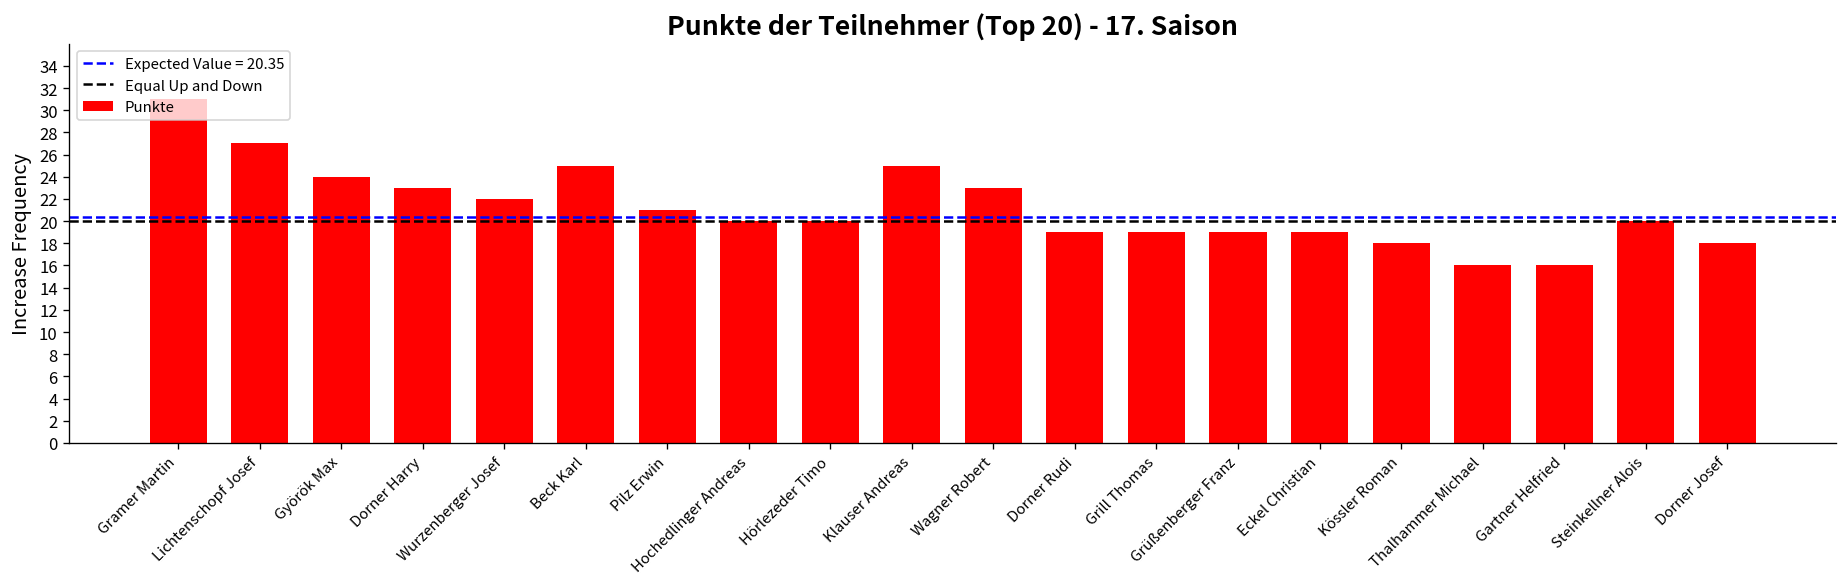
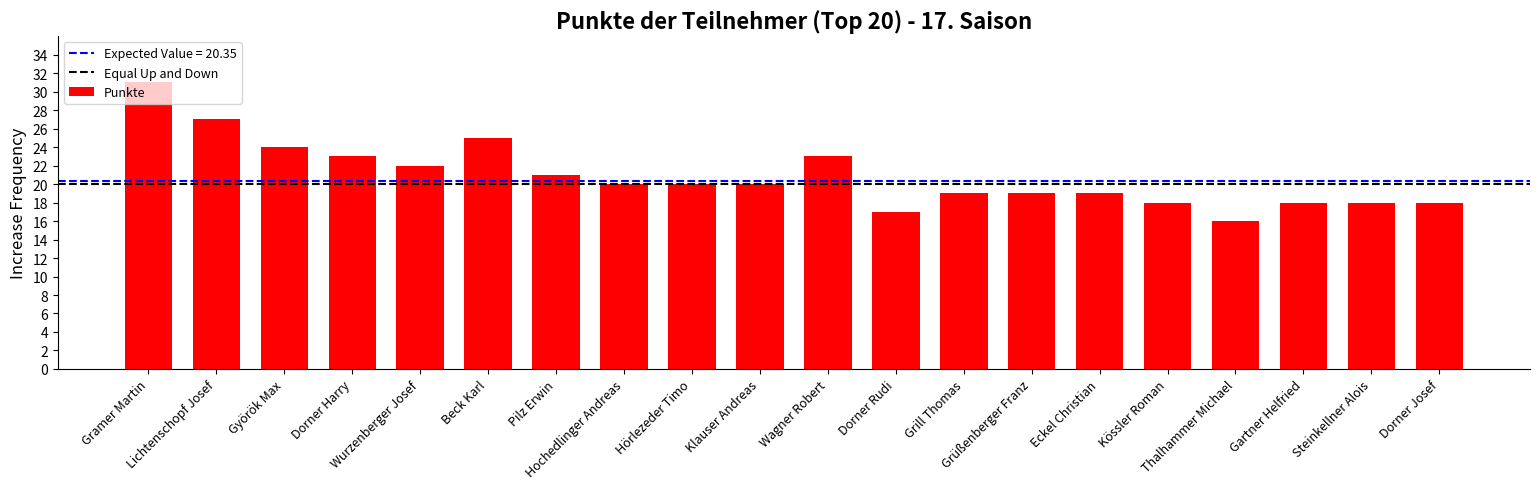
Klauser Andreas: 25 -> 20
Dorner Rudi: 19 -> 17
Gartner Helfried: 16 -> 18
Steinkellner Alois: 20 -> 18
